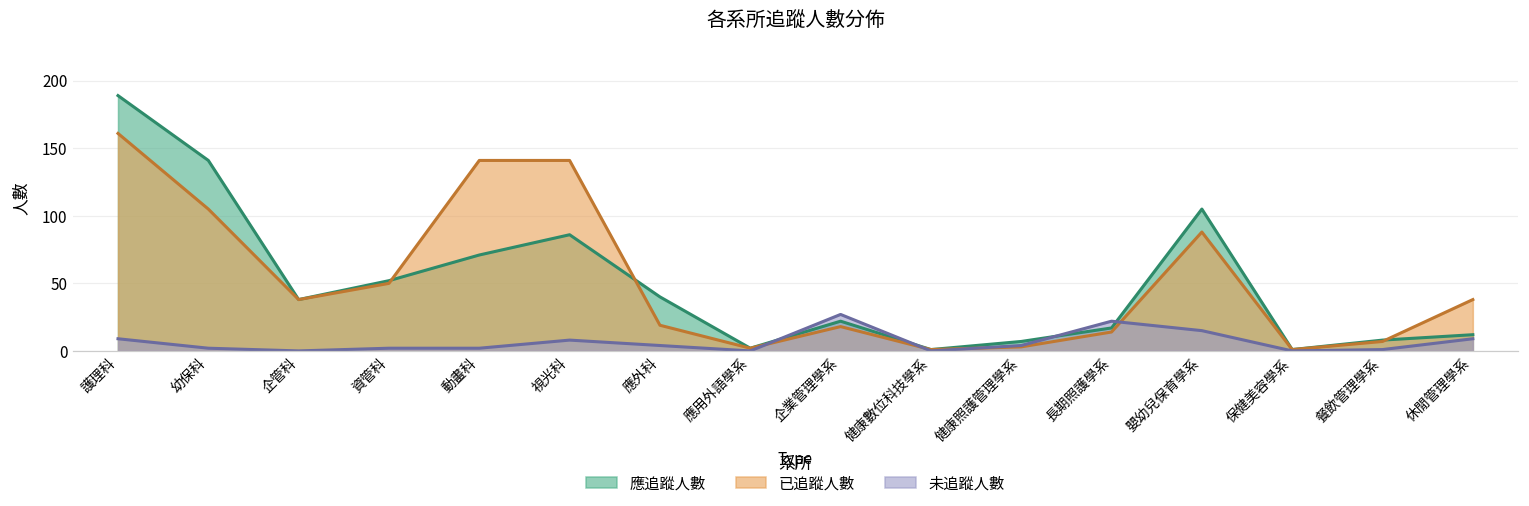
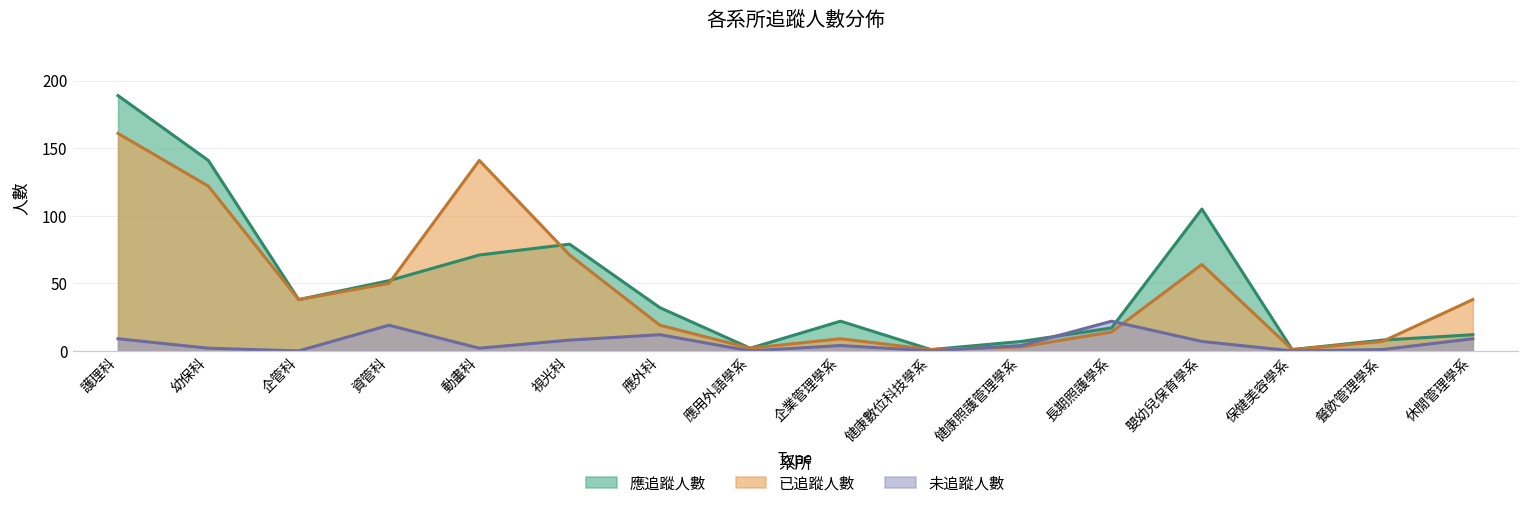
已追蹤人數, 幼保科: 105 -> 122
未追蹤人數, 資管科: 2 -> 19
應追蹤人數, 視光科: 86 -> 79
已追蹤人數, 視光科: 141 -> 71
應追蹤人數, 應外科: 40 -> 32
未追蹤人數, 應外科: 4 -> 12
已追蹤人數, 企業管理學系: 18 -> 9
未追蹤人數, 企業管理學系: 27 -> 4
已追蹤人數, 嬰幼兒保育學系: 88 -> 64
未追蹤人數, 嬰幼兒保育學系: 15 -> 7
